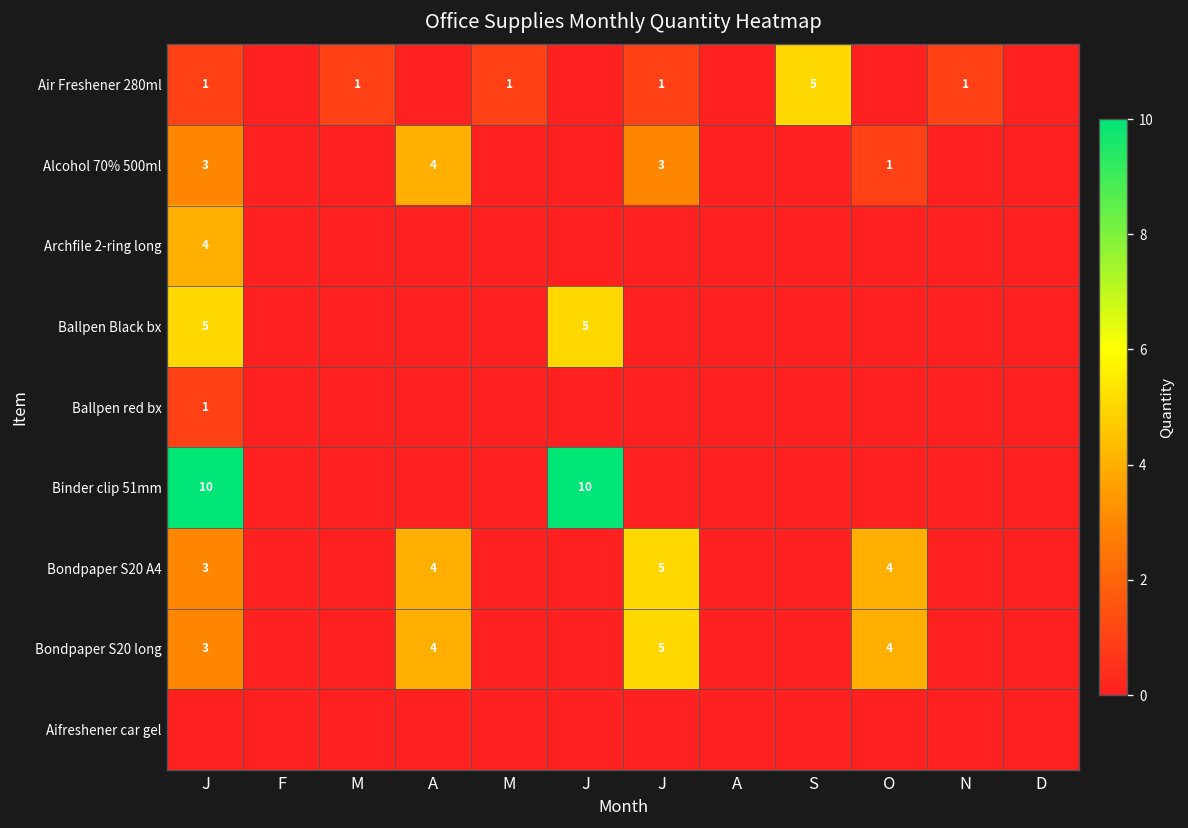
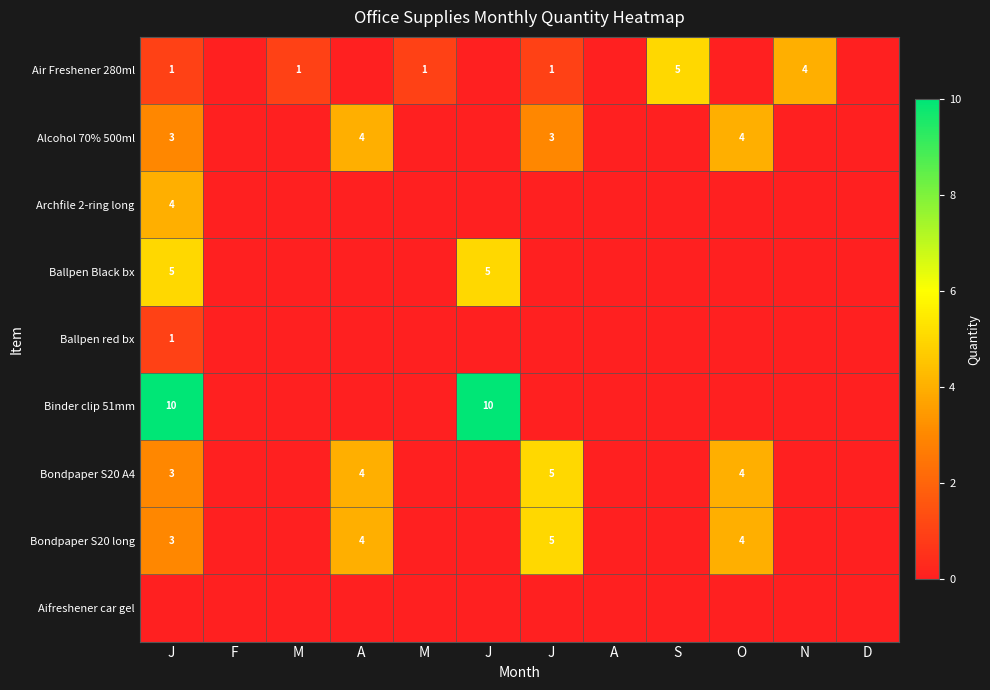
Air Freshener 280ml, N: 1 -> 4
Alcohol 70% 500ml, O: 1 -> 4
